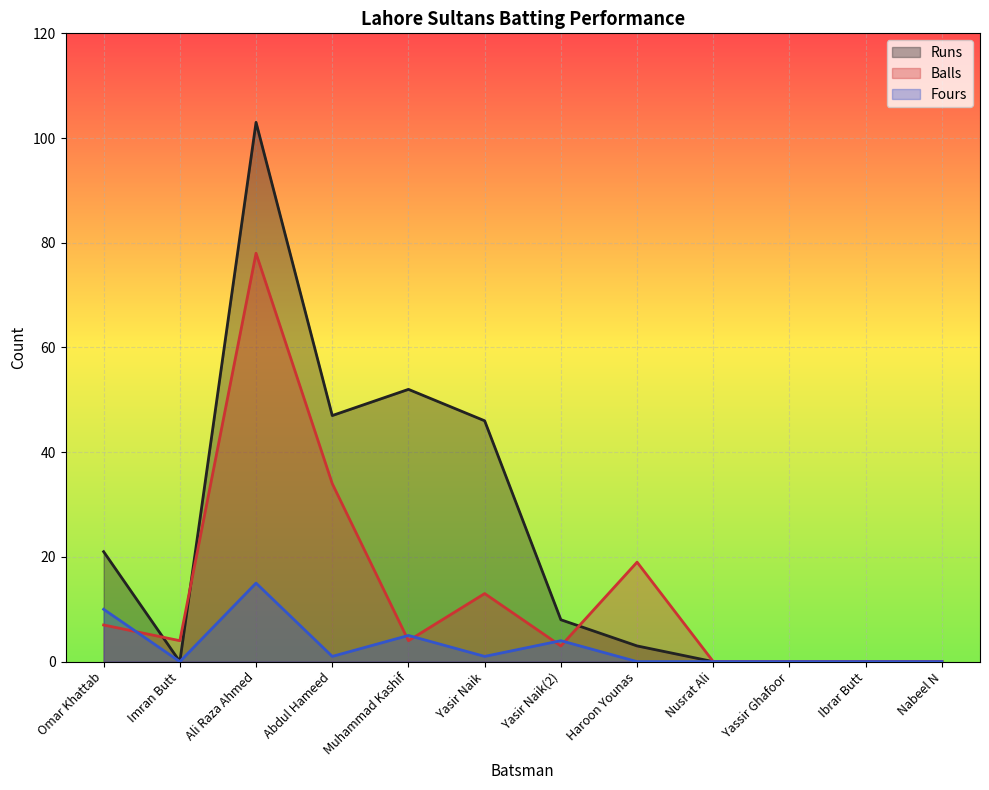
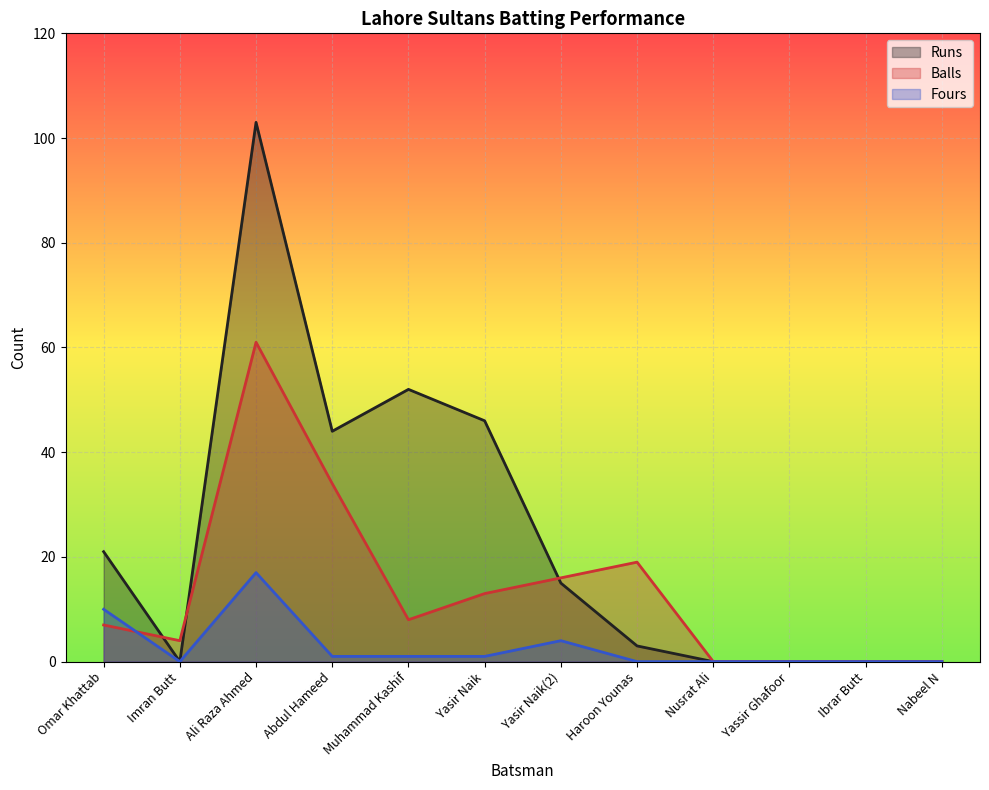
Balls, Ali Raza Ahmed: 78 -> 61
Fours, Ali Raza Ahmed: 15 -> 17
Runs, Abdul Hameed: 47 -> 44
Balls, Muhammad Kashif: 4 -> 8
Fours, Muhammad Kashif: 5 -> 1
Runs, Yasir Naik(2): 8 -> 15
Balls, Yasir Naik(2): 3 -> 16
